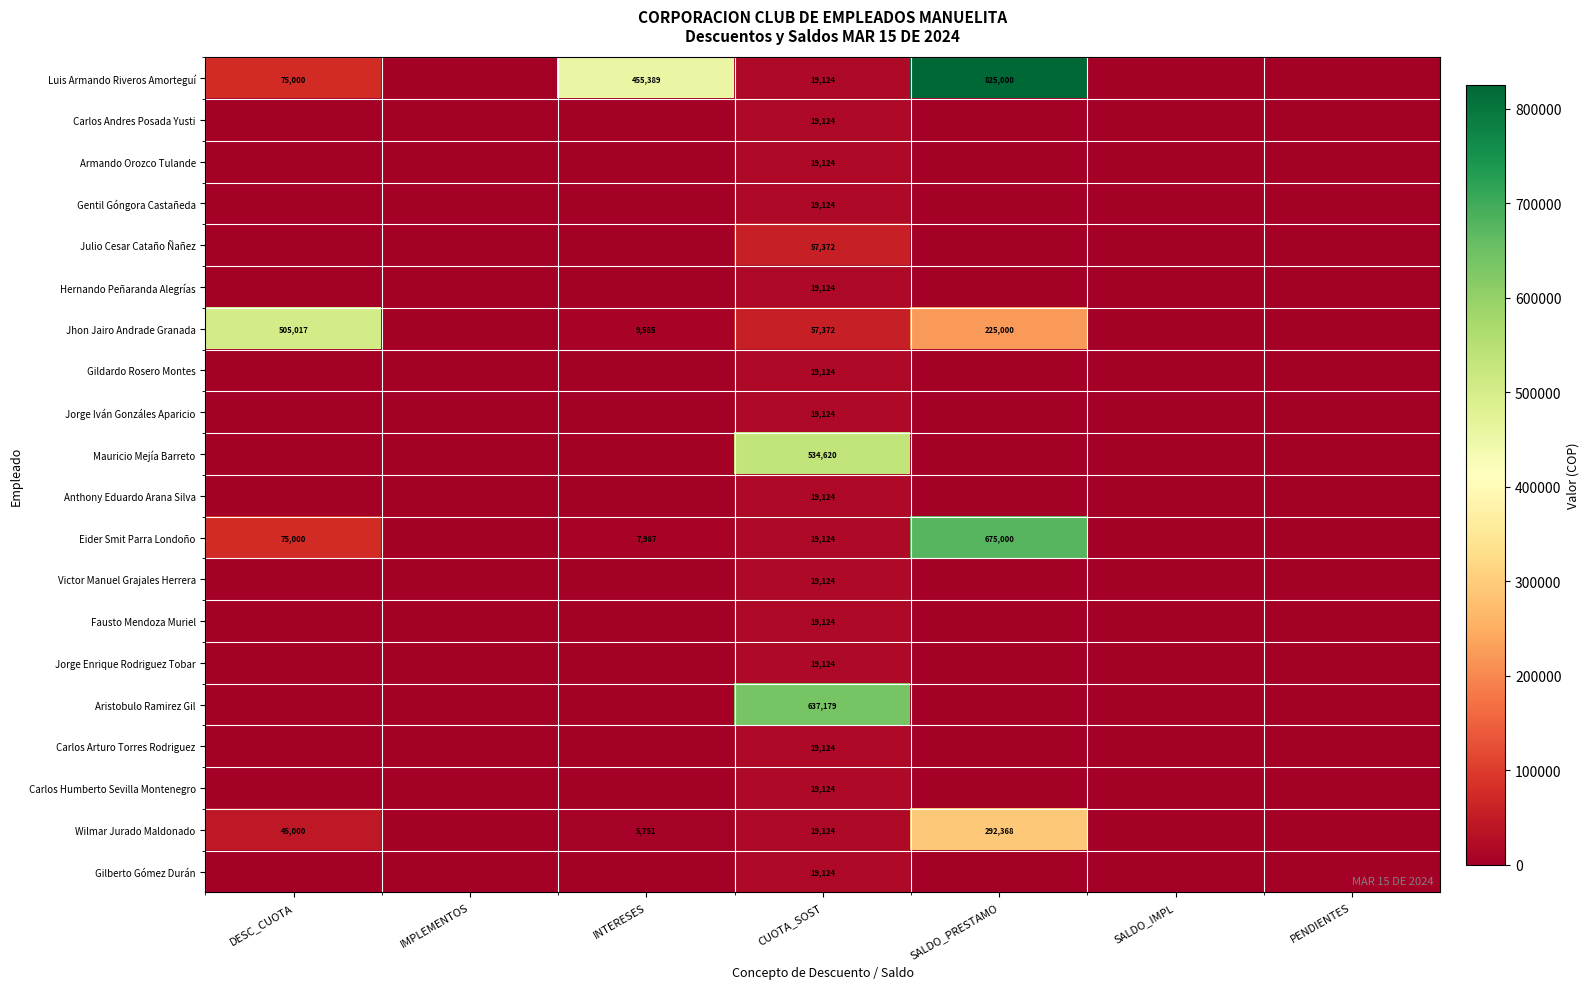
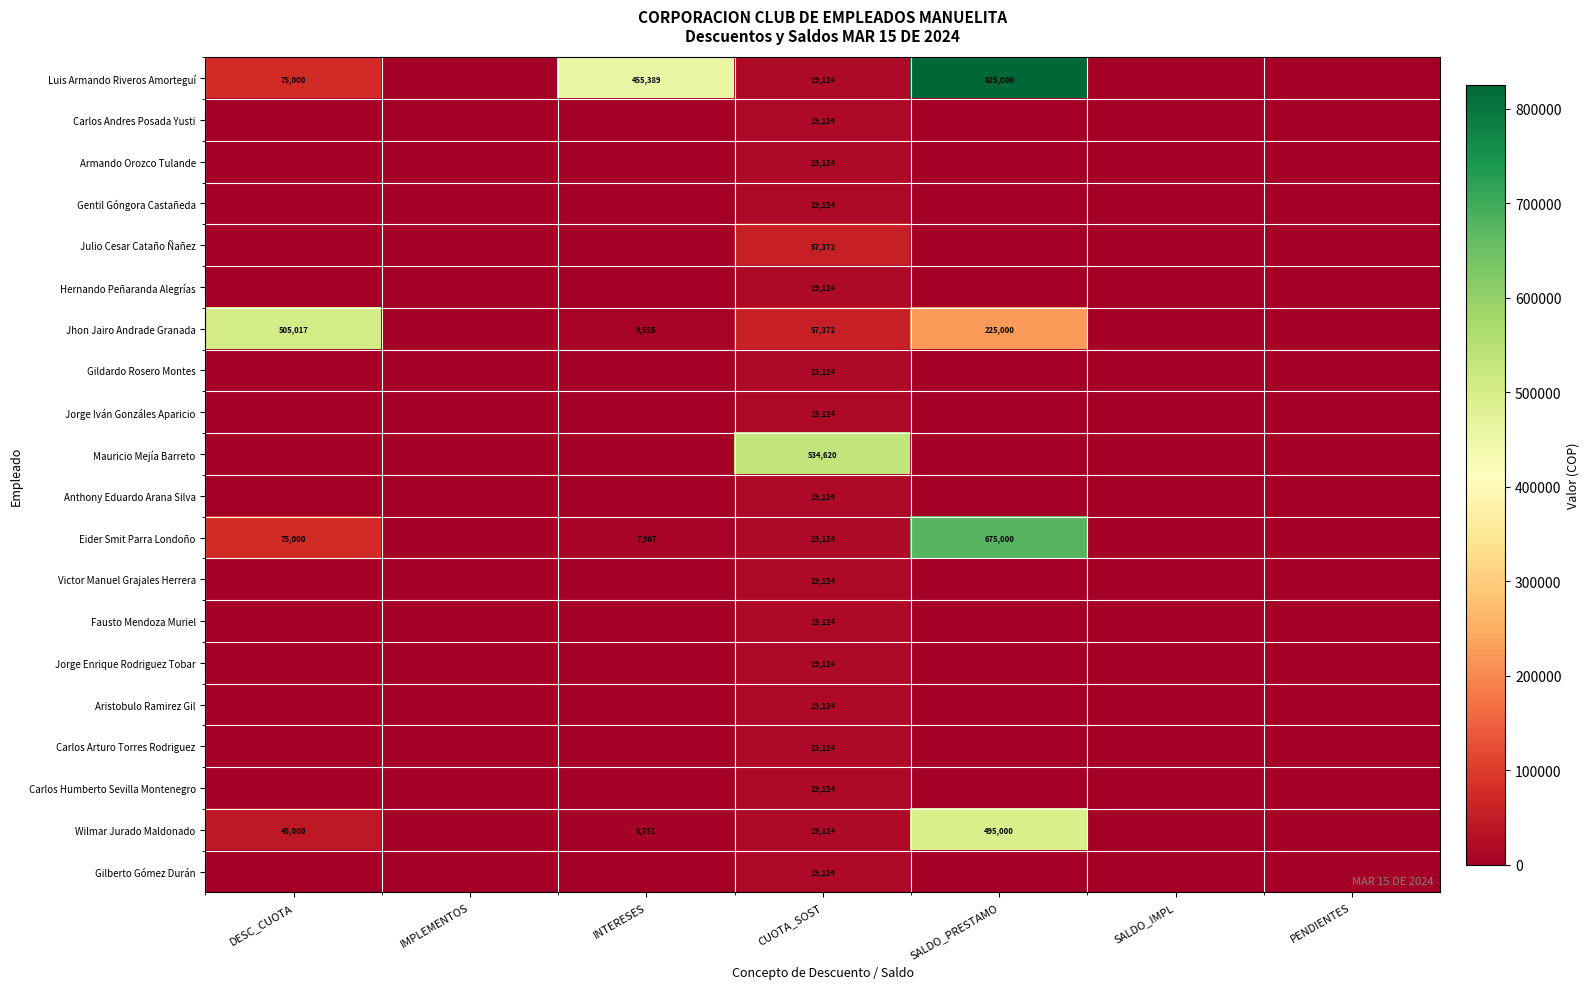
Aristobulo Ramirez Gil, CUOTA_SOST: 637,179 -> 19,124
Wilmar Jurado Maldonado, SALDO_PRESTAMO: 292,368 -> 495,000
